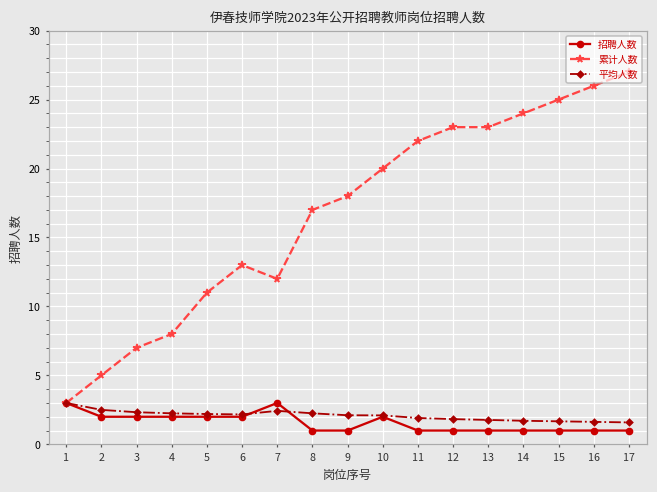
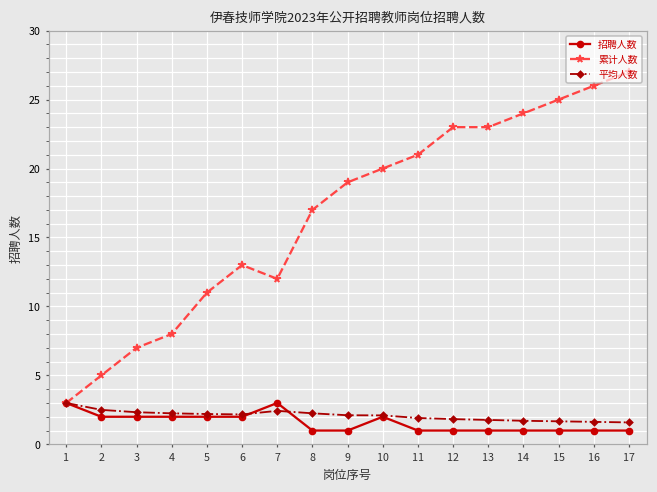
累计人数, 9: 18 -> 19
累计人数, 11: 22 -> 21
